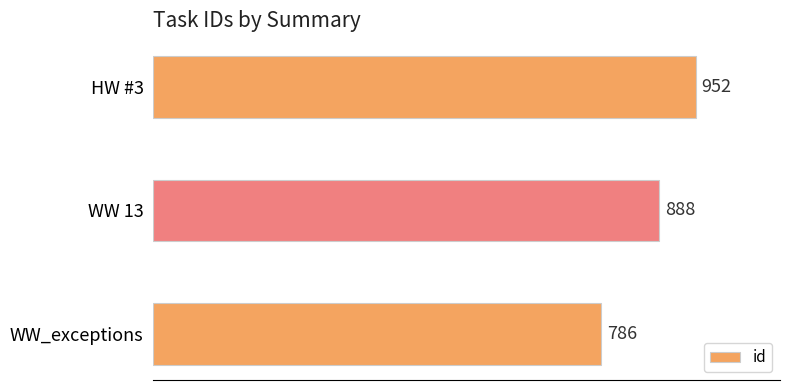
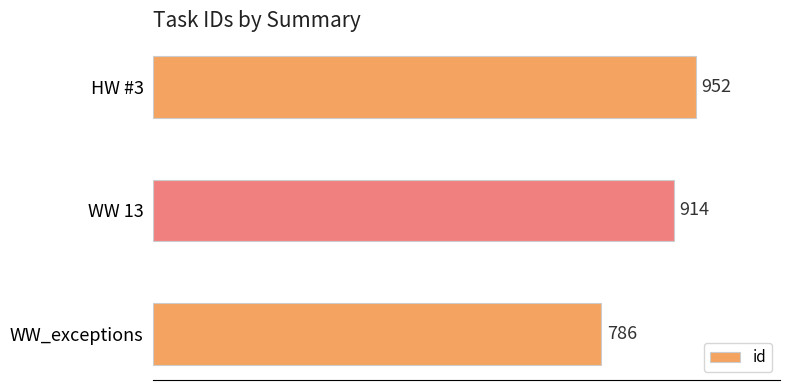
WW 13: 888 -> 914
